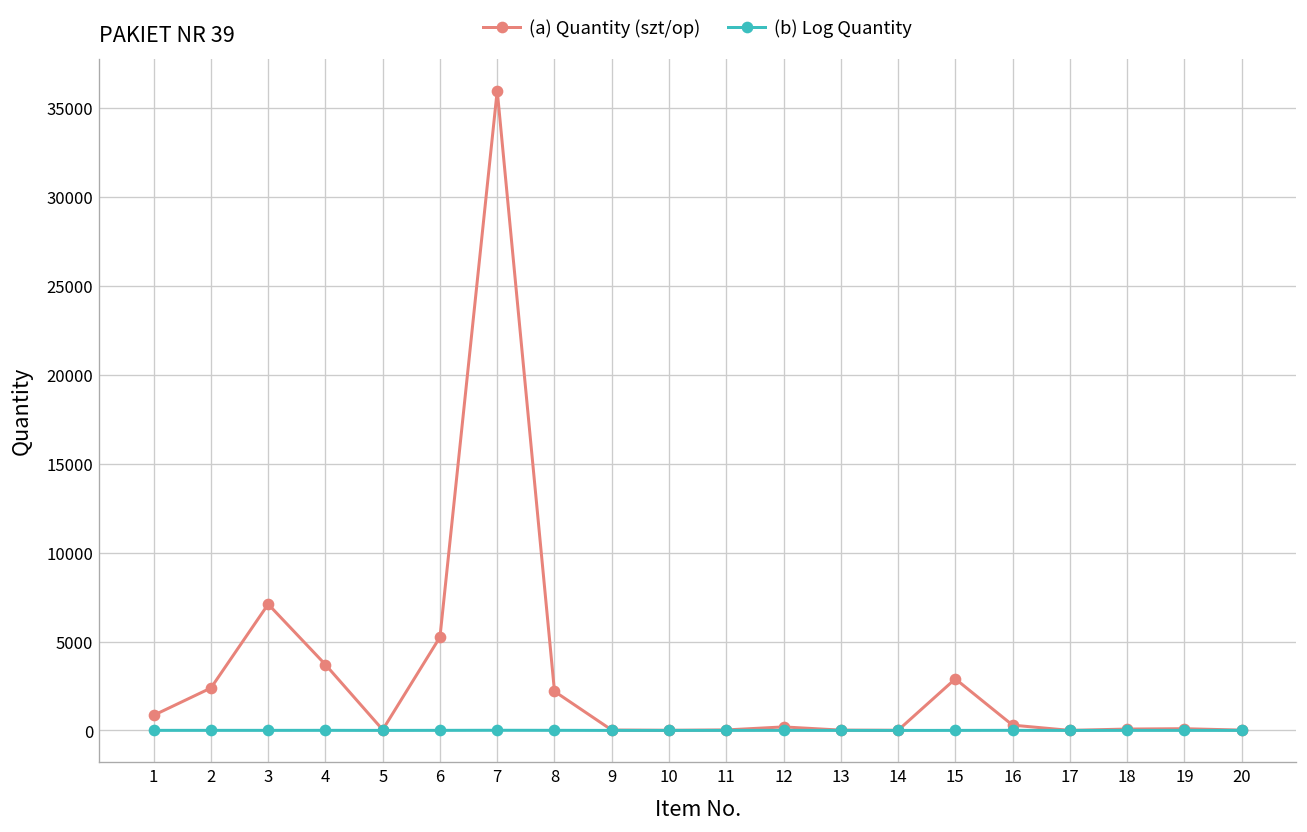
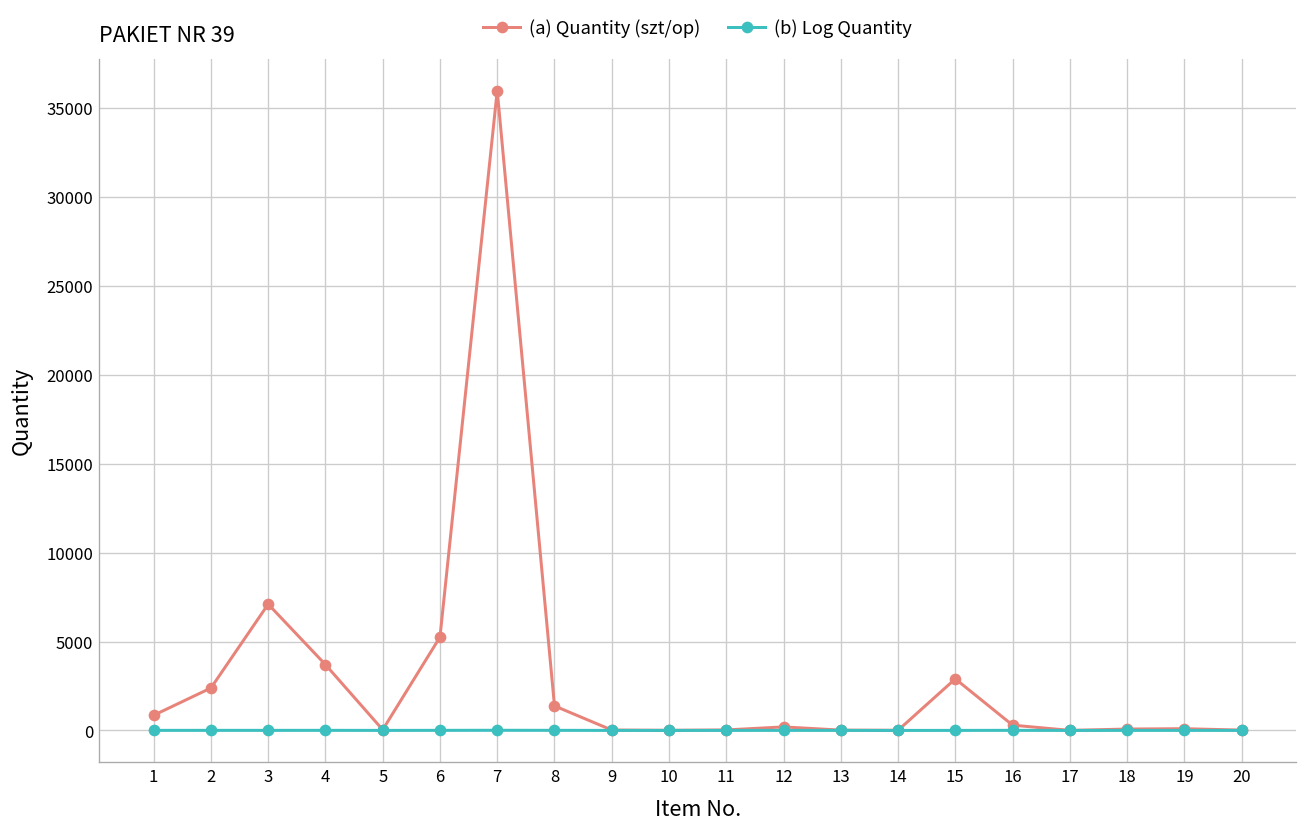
(a) Quantity (szt/op), 8: 2200 -> 1400
